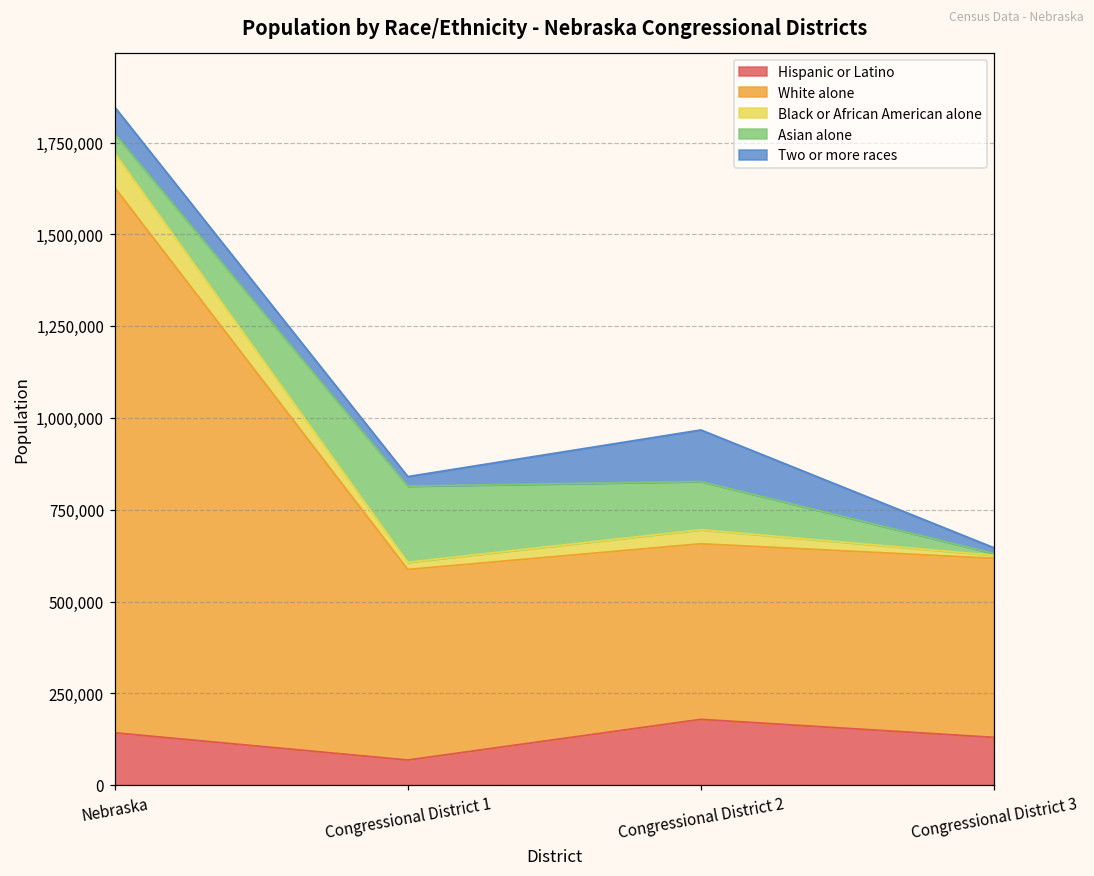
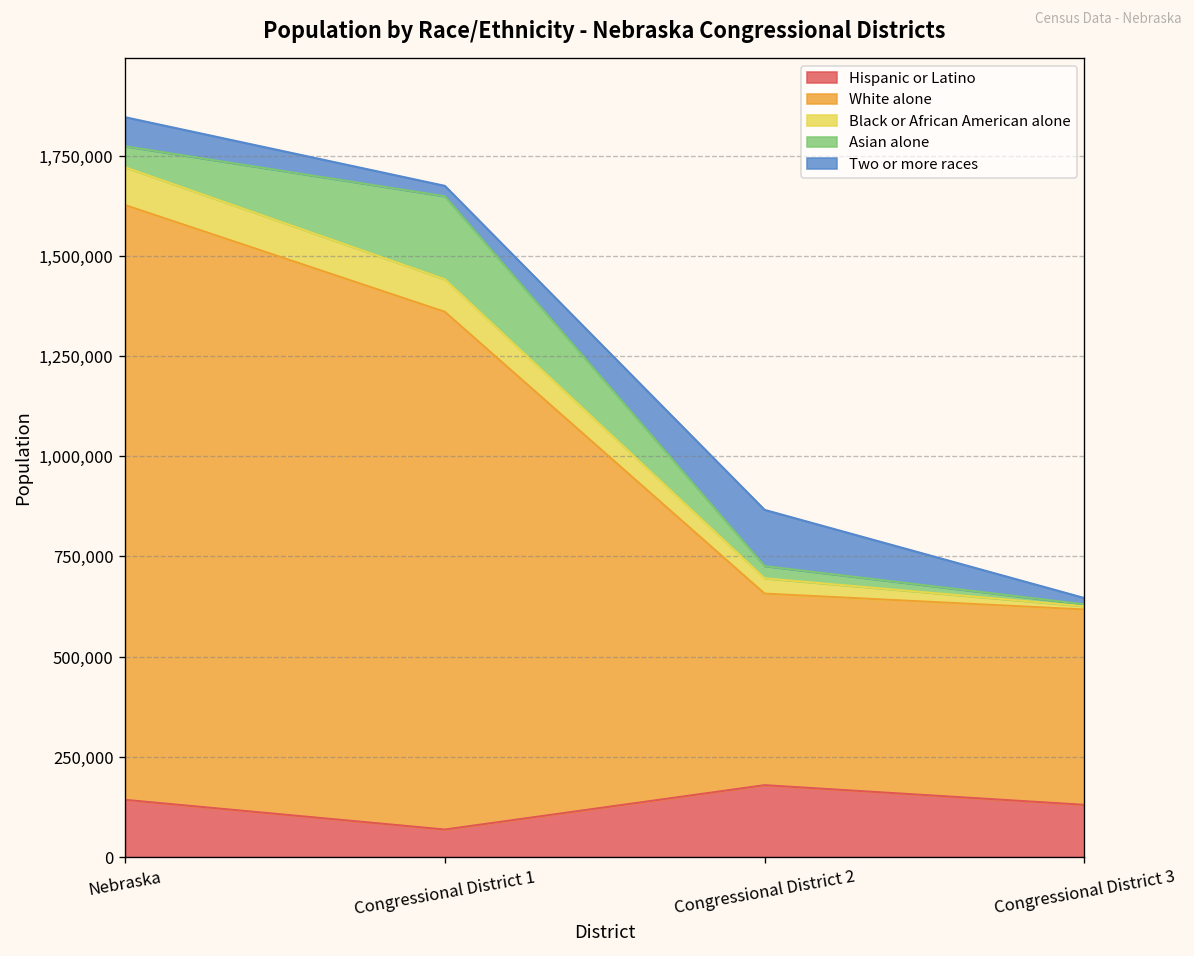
White alone, Congressional District 1: 520,000 -> 1,290,000
Black or African American alone, Congressional District 1: 20,000 -> 80,000
Asian alone, Congressional District 2: 130,000 -> 30,000
